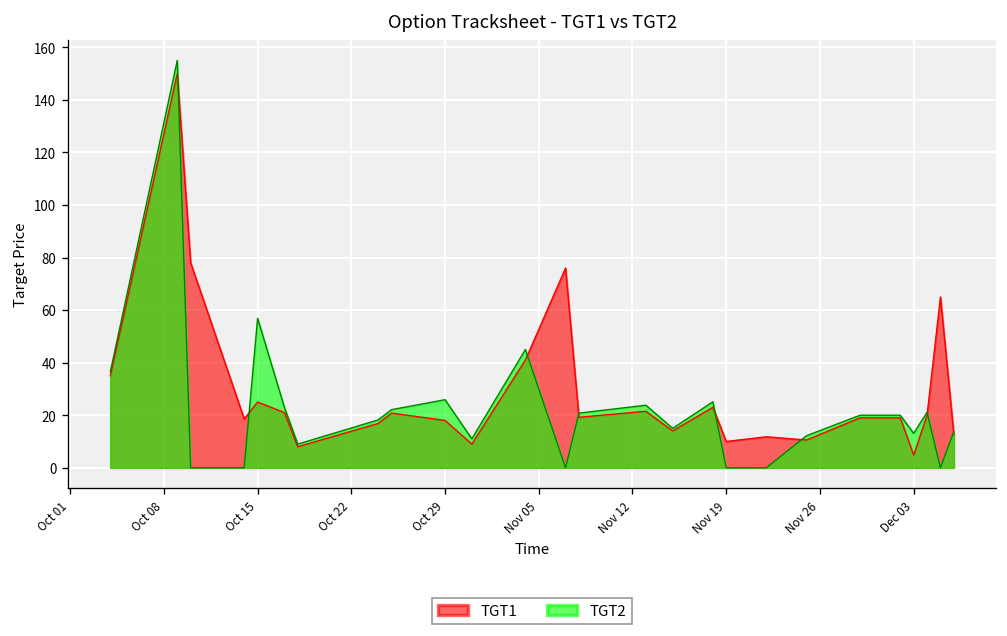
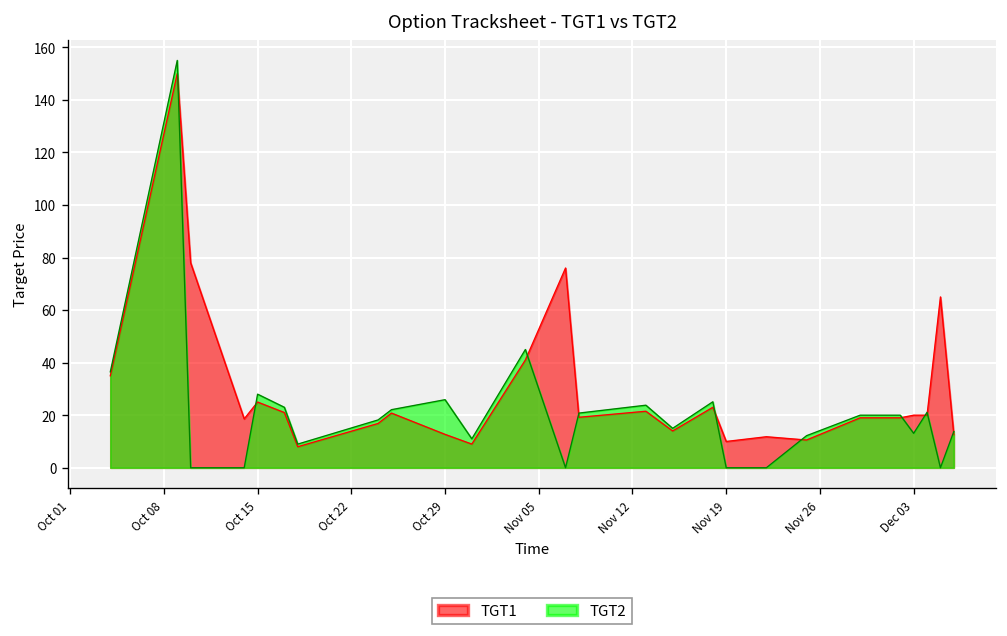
TGT2, Oct 15: 57 -> 28
TGT1, Oct 29: 18 -> 13
TGT1, Dec 03: 5 -> 20
